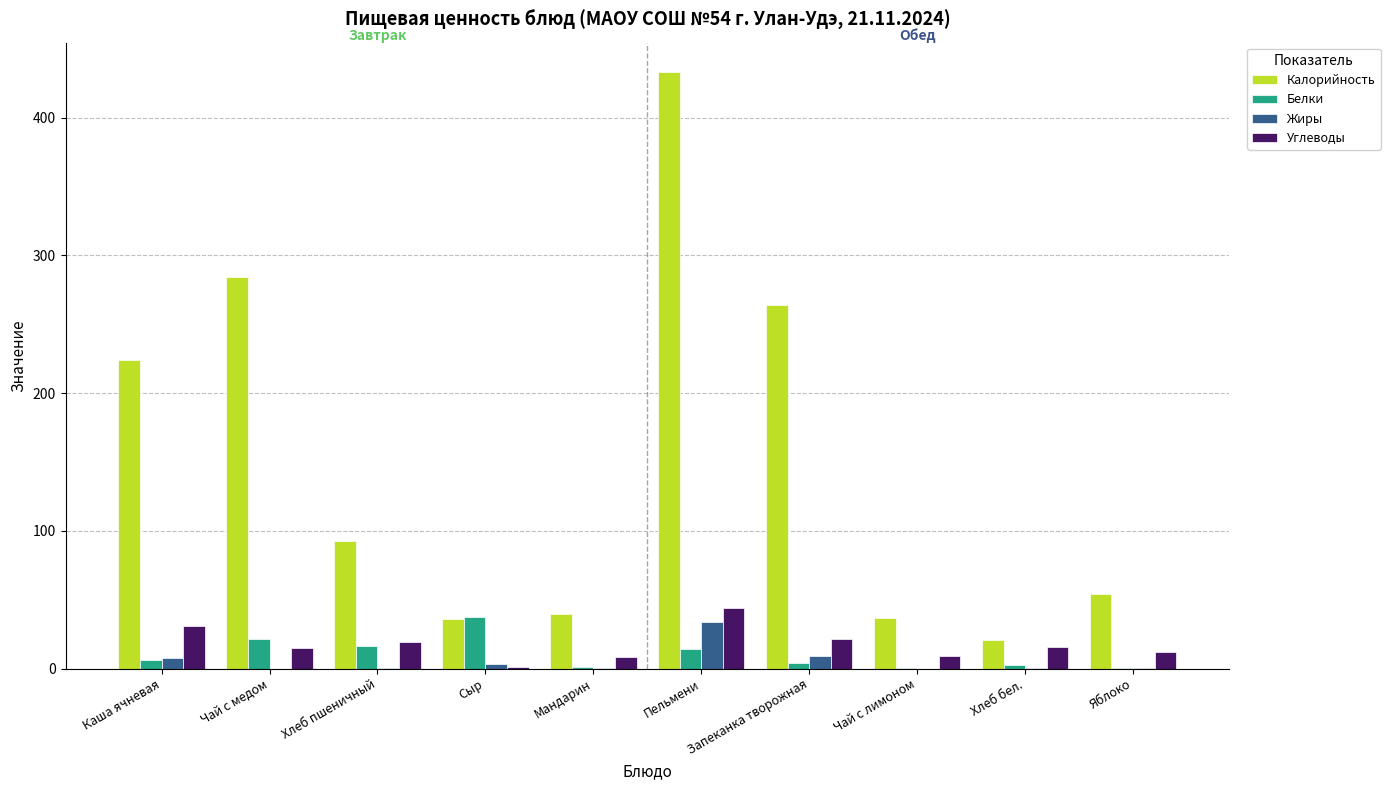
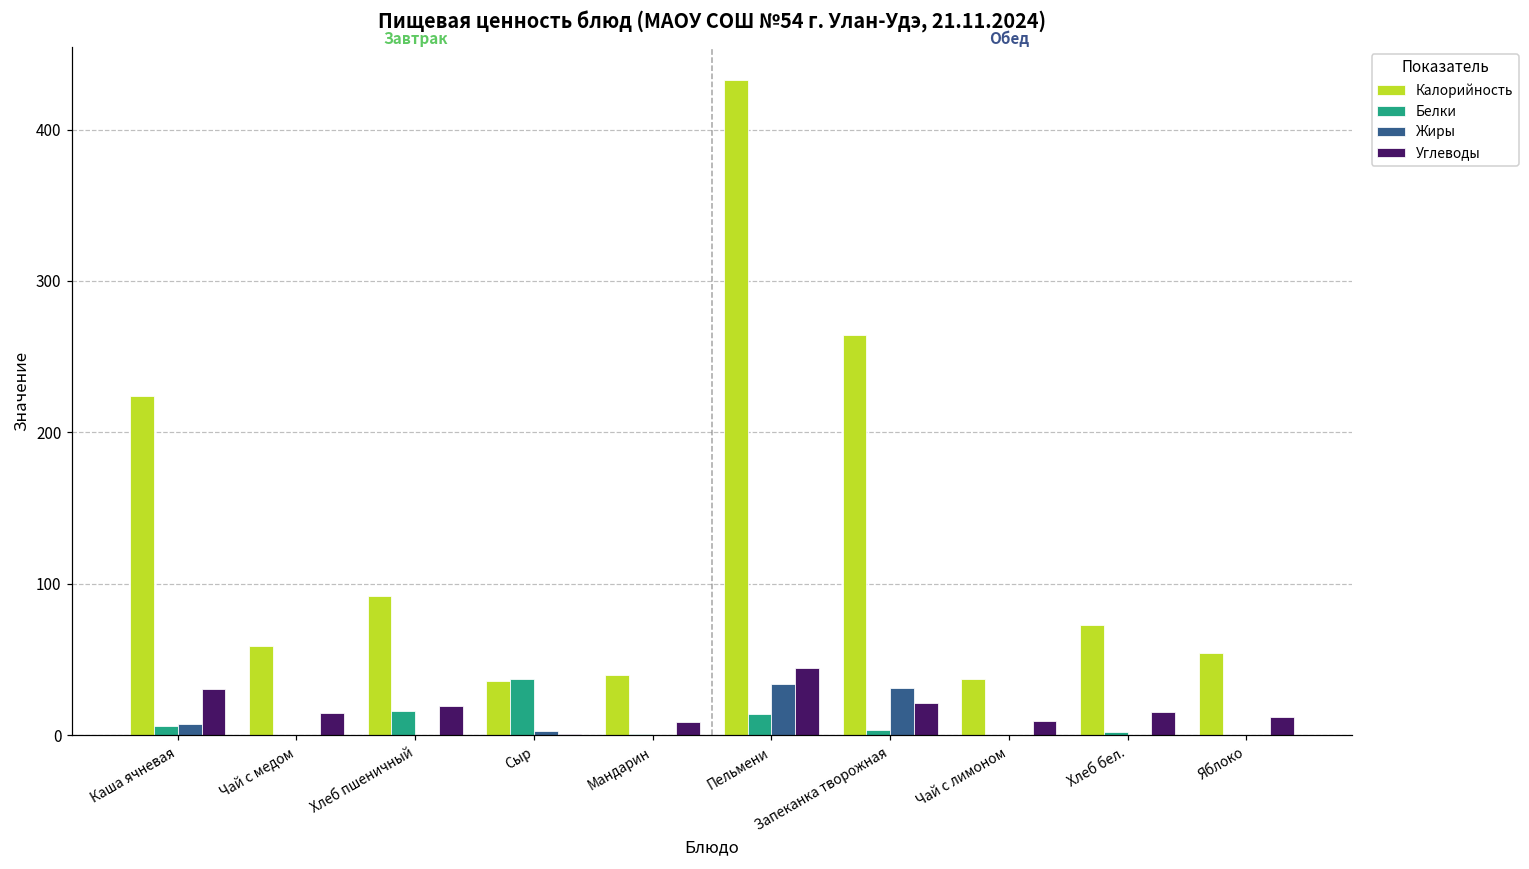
Калорийность, Чай с медом: 284 -> 59
Белки, Чай с медом: 22 -> 0
Жиры, Запеканка творожная: 9 -> 31
Калорийность, Хлеб бел.: 20 -> 73
